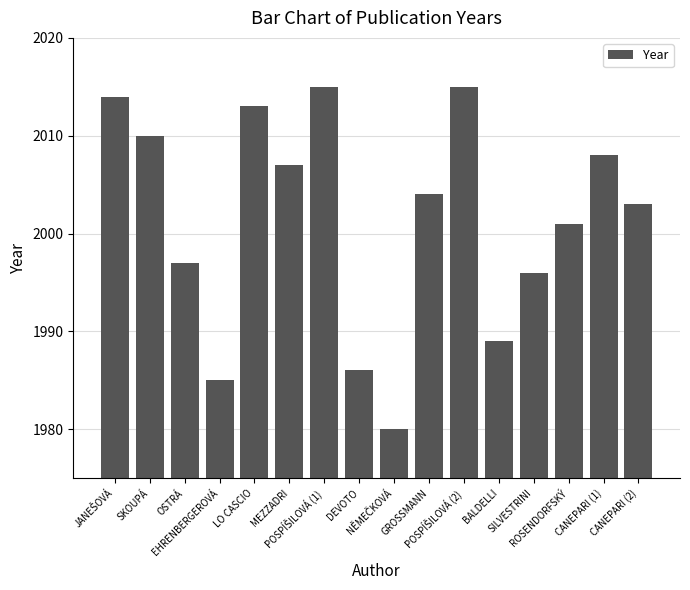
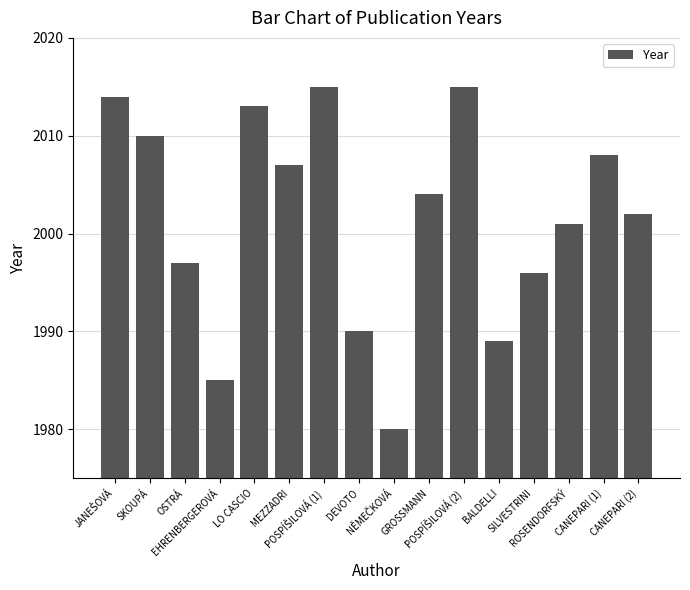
DEVOTO: 1986 -> 1990
CANEPARI (2): 2003 -> 2002
